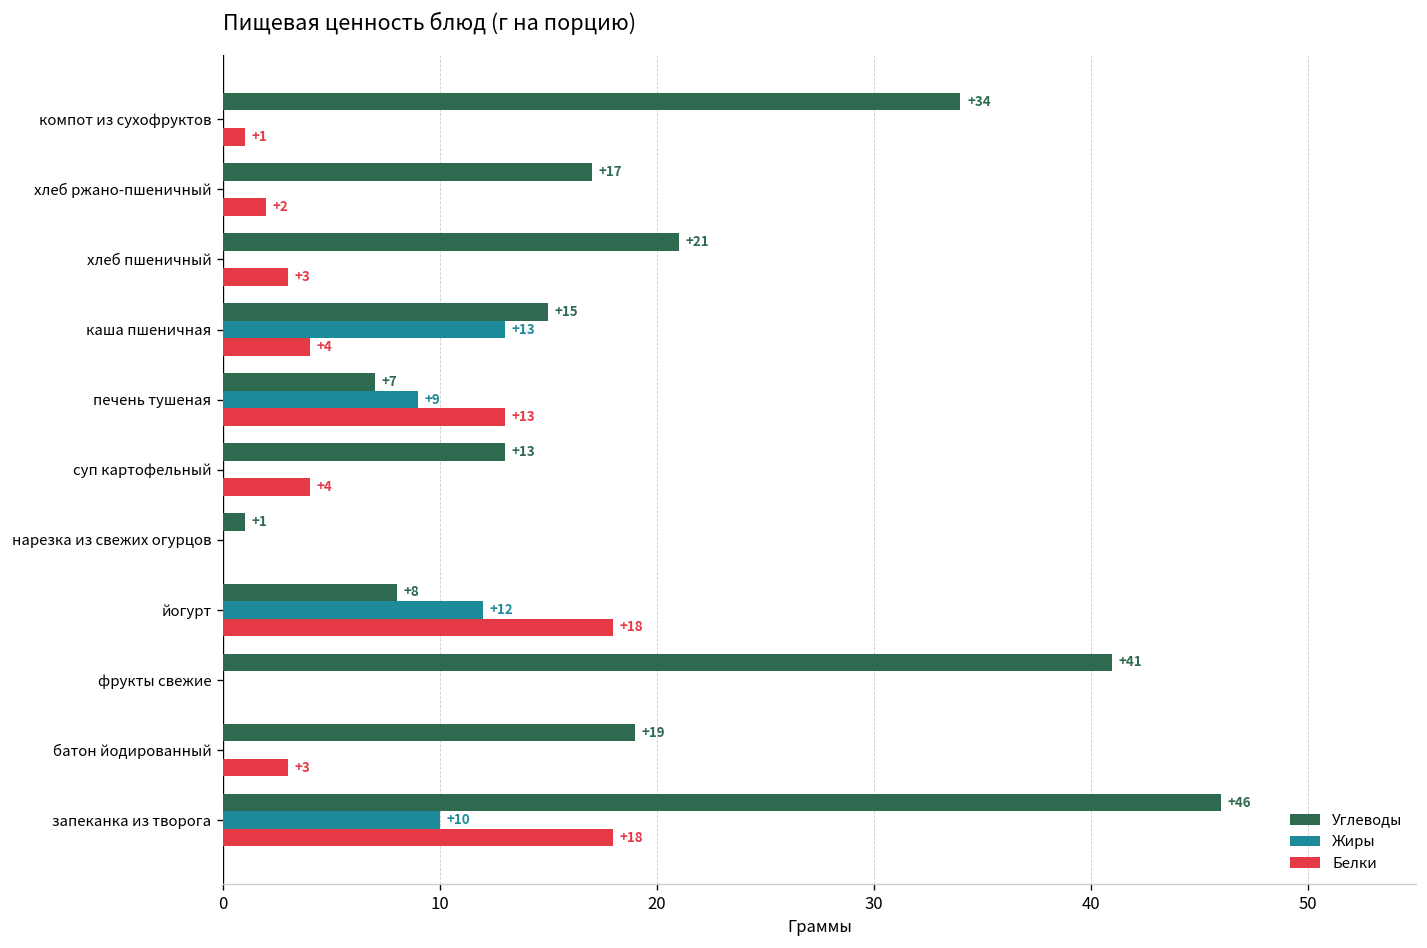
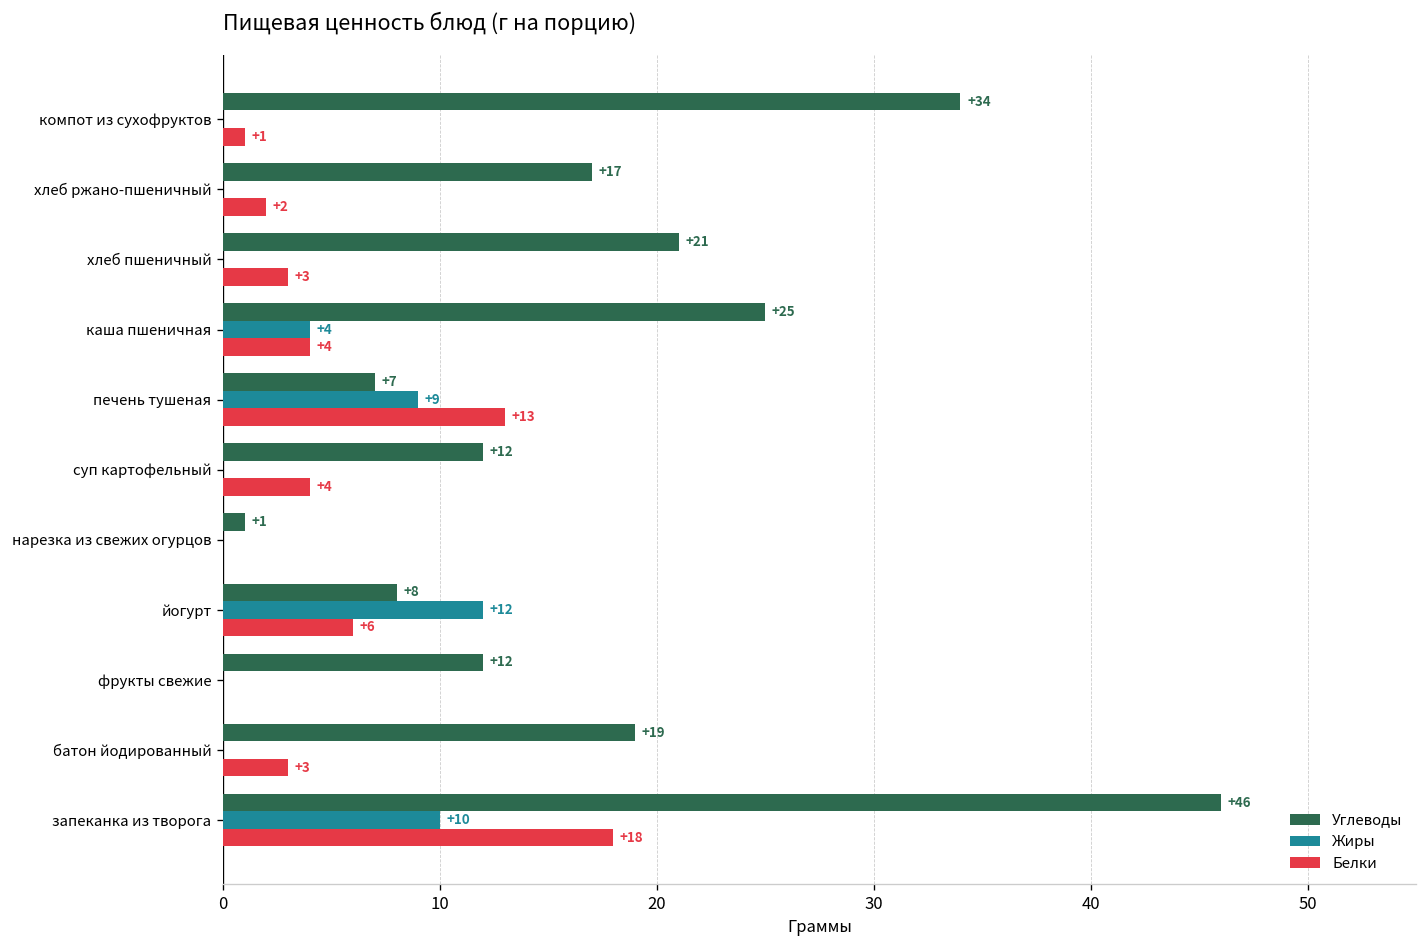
Углеводы, каша пшеничная: +15 -> +25
Жиры, каша пшеничная: +13 -> +4
Углеводы, суп картофельный: +13 -> +12
Белки, йогурт: +18 -> +6
Углеводы, фрукты свежие: +41 -> +12
